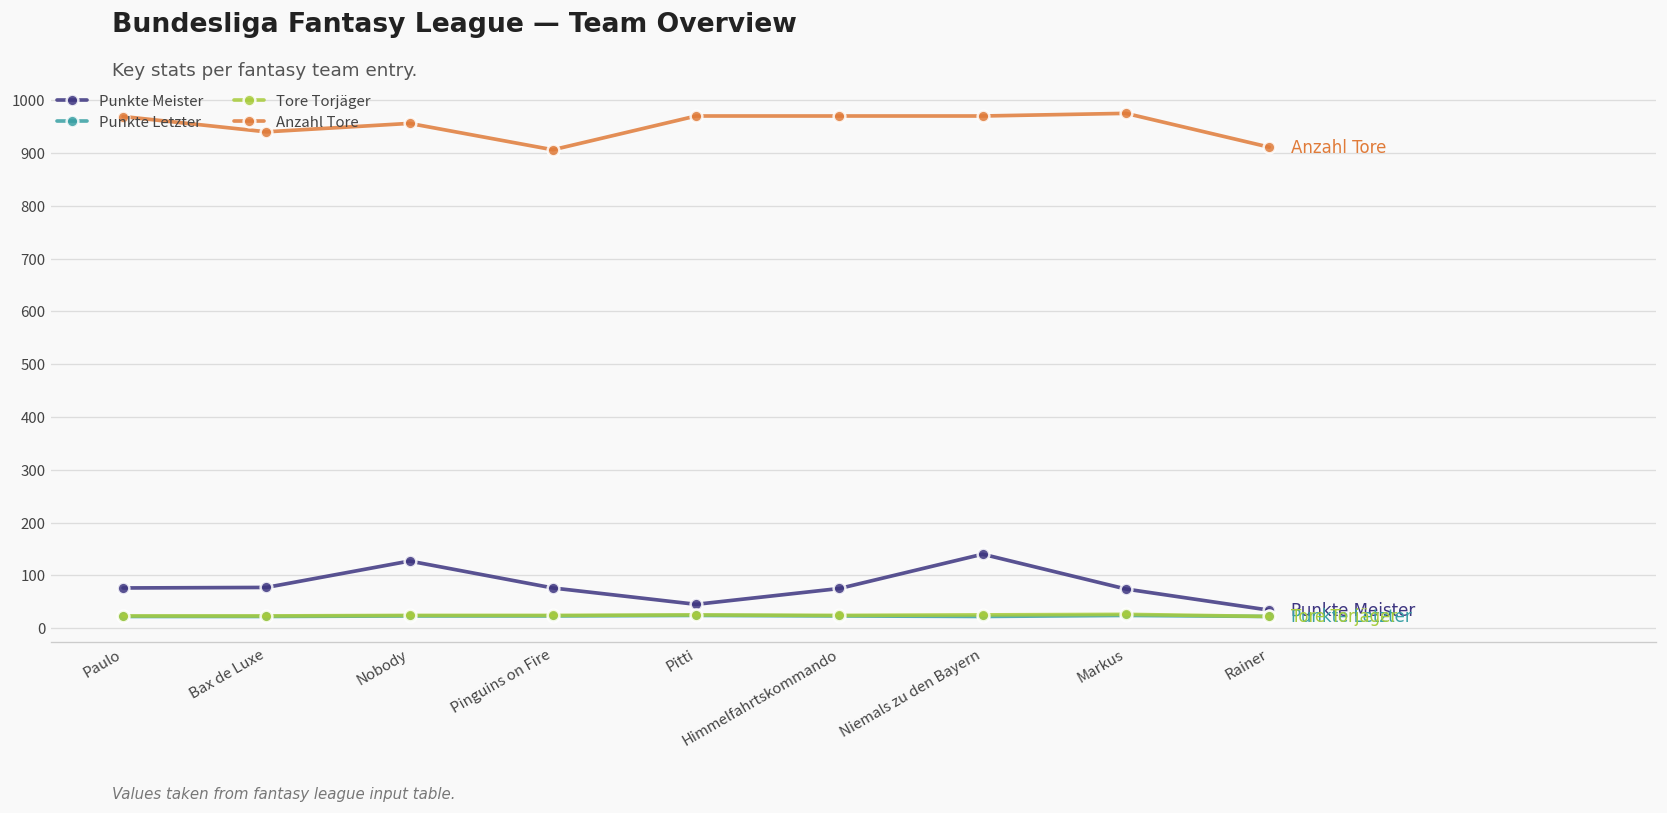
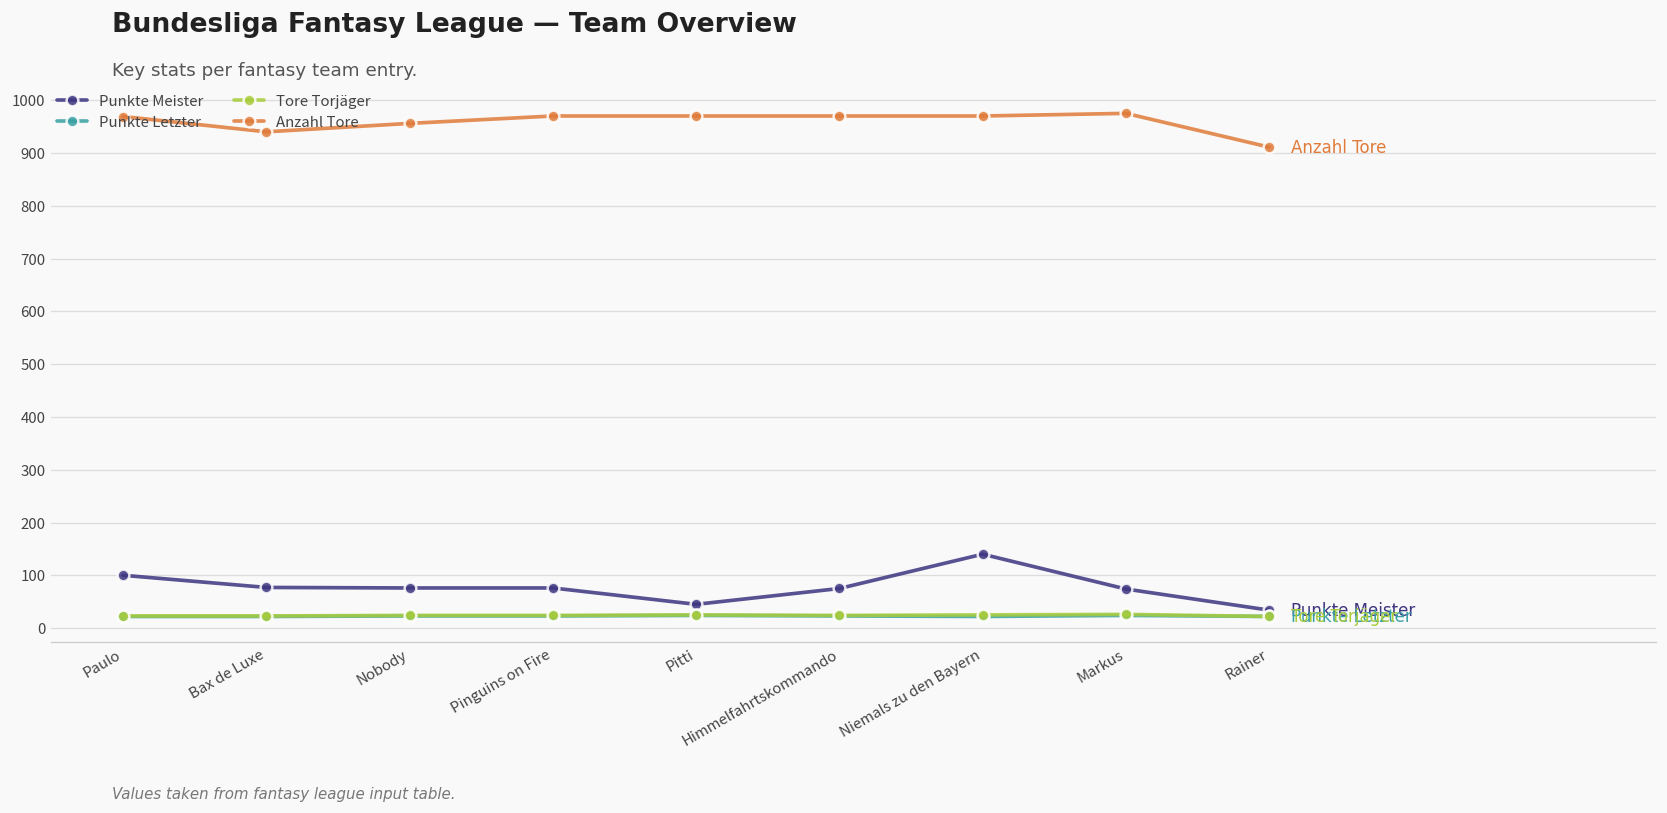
Punkte Meister, Paulo: 80 -> 100
Punkte Meister, Nobody: 130 -> 80
Anzahl Tore, Pinguins on Fire: 910 -> 970
